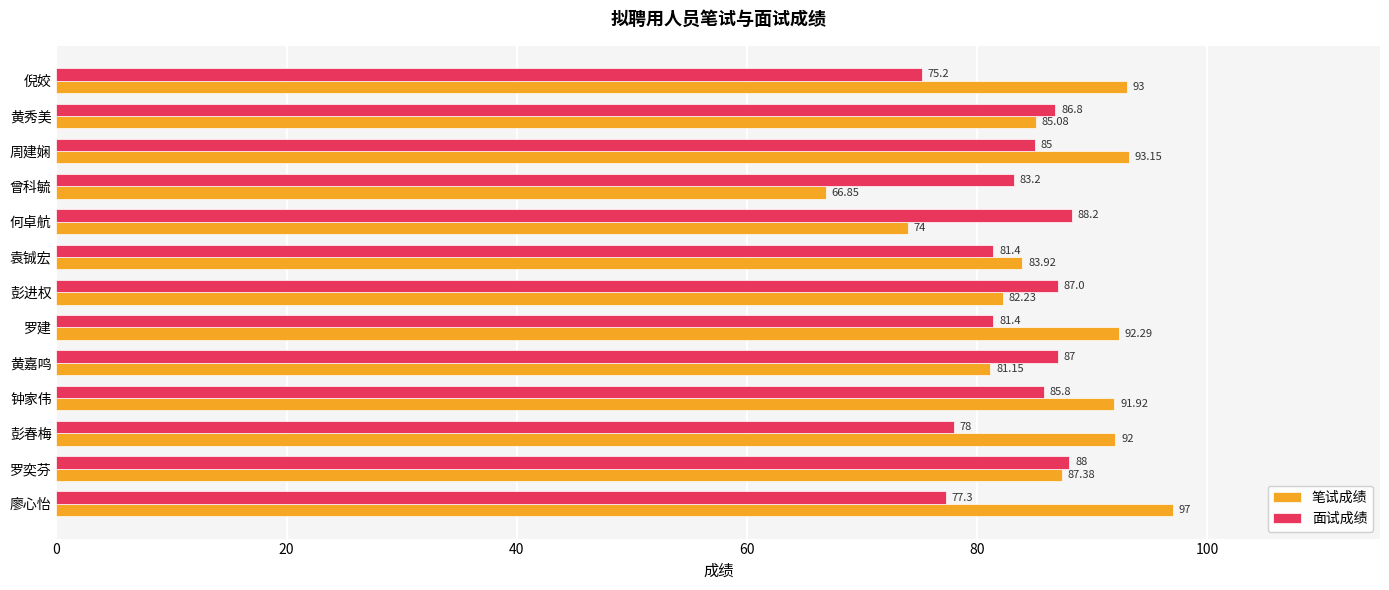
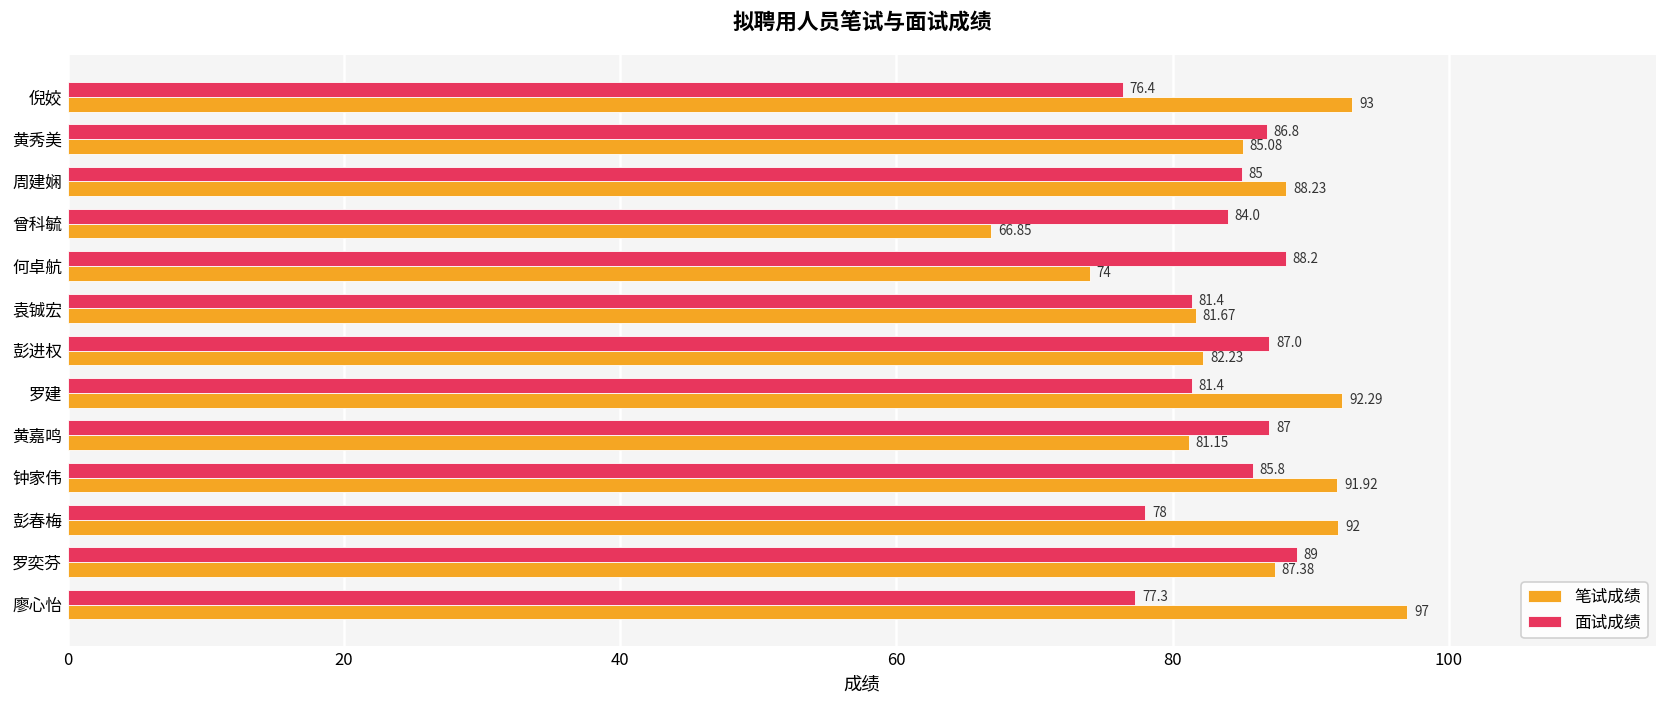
面试成绩, 倪姣: 75.2 -> 76.4
笔试成绩, 周建娴: 93.15 -> 88.23
面试成绩, 曾科毓: 83.2 -> 84.0
笔试成绩, 袁铖宏: 83.92 -> 81.67
面试成绩, 罗奕芬: 88 -> 89
